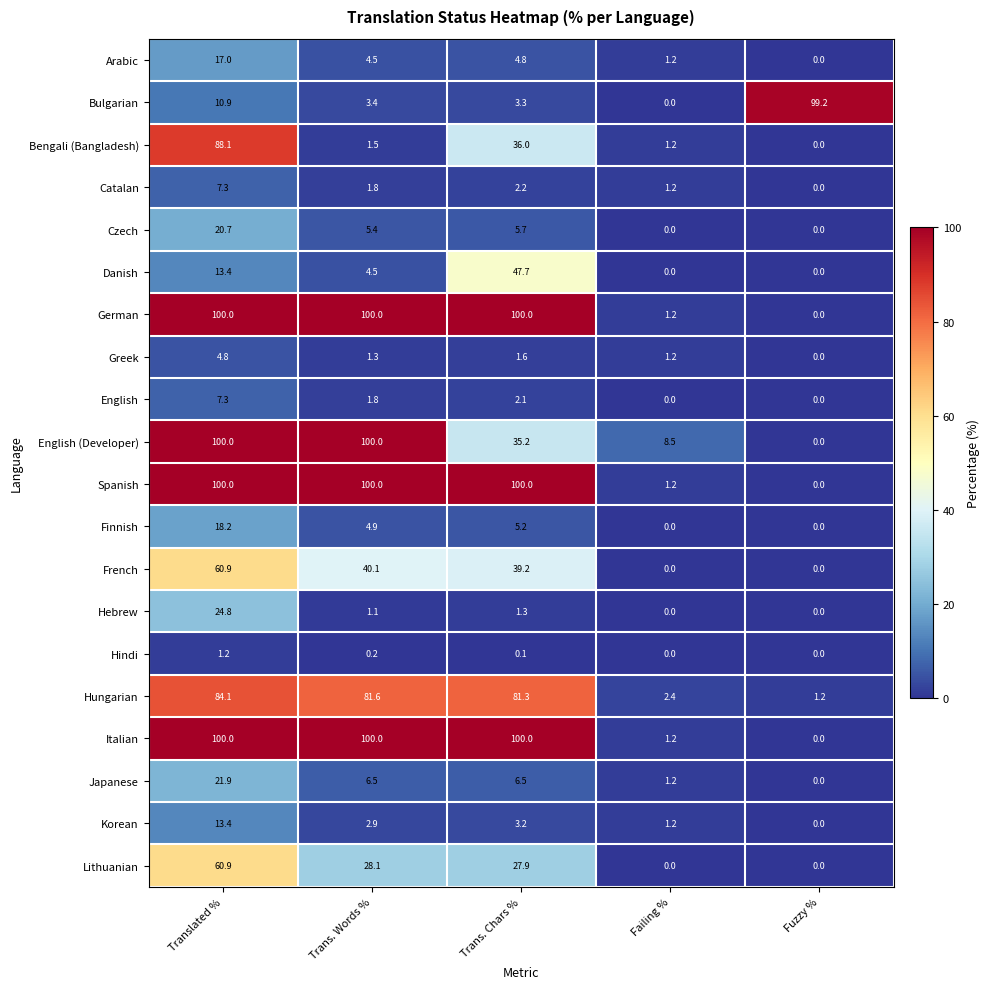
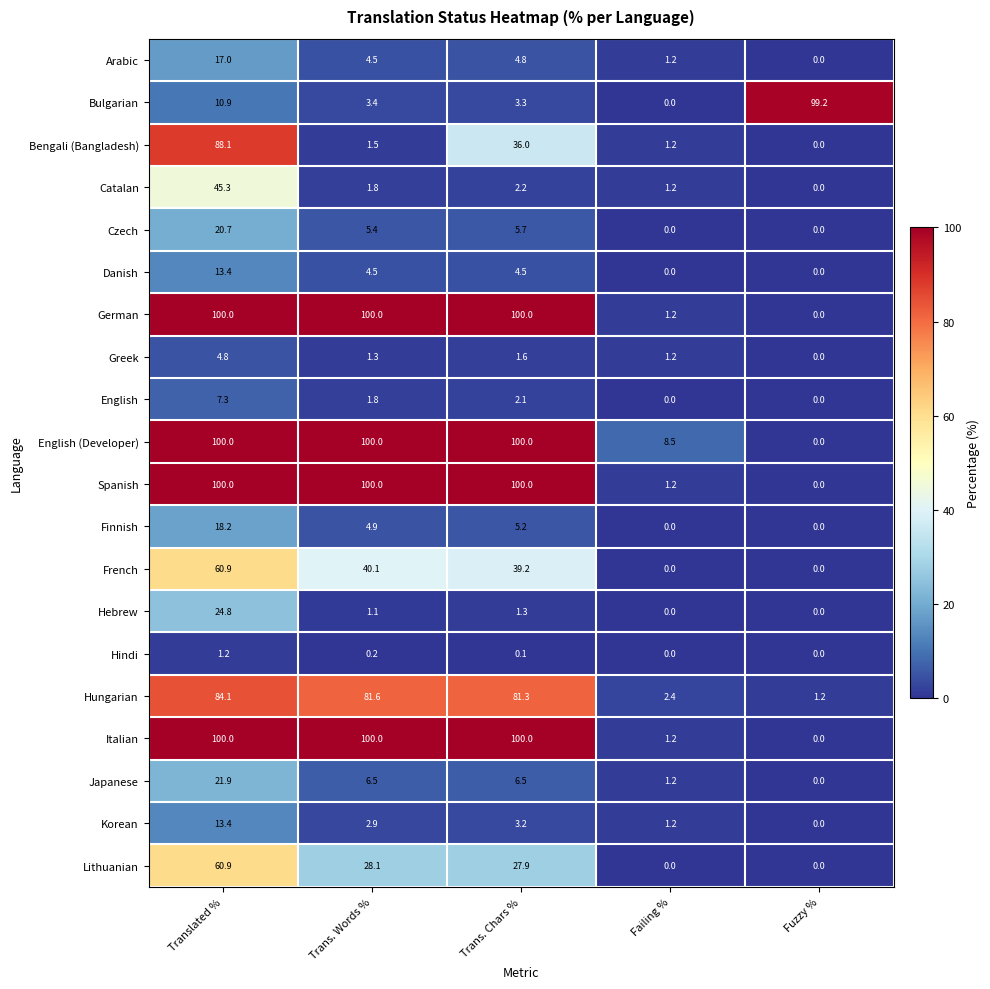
Catalan, Translated %: 7.3 -> 45.3
Danish, Trans. Chars %: 47.7 -> 4.5
English (Developer), Trans. Chars %: 35.2 -> 100.0
